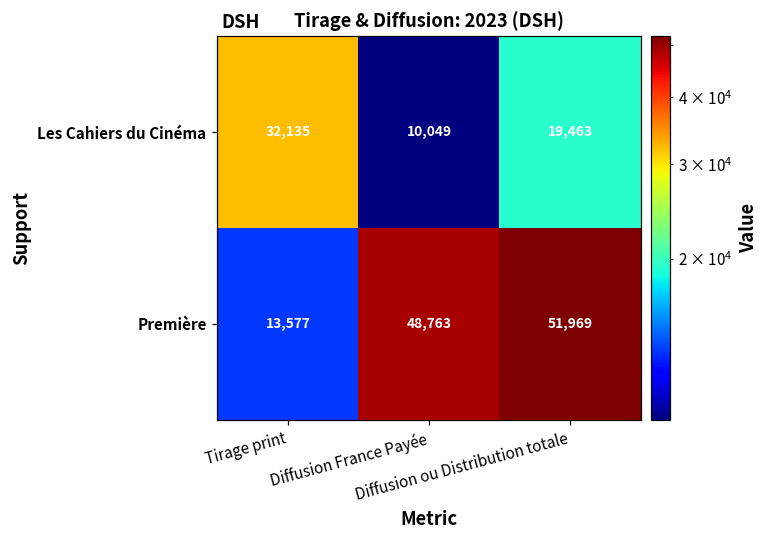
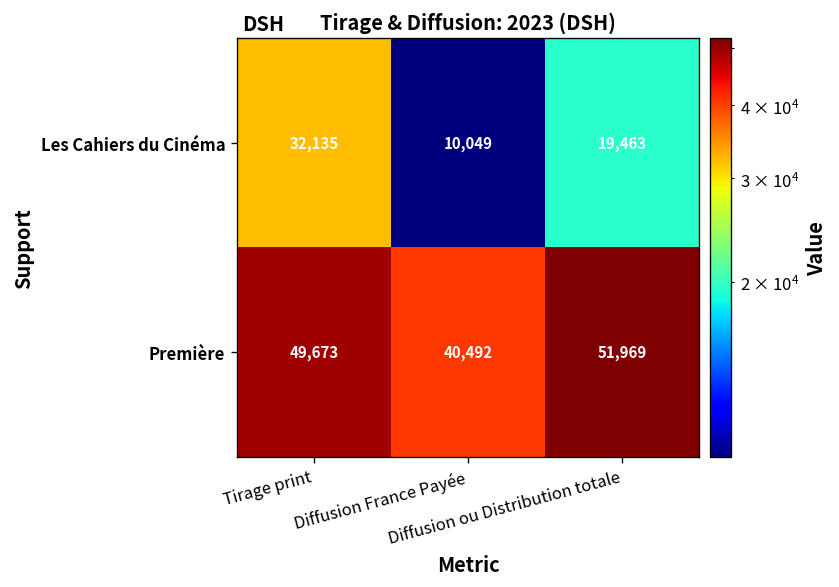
Première, Tirage print: 13,577 -> 49,673
Première, Diffusion France Payée: 48,763 -> 40,492
